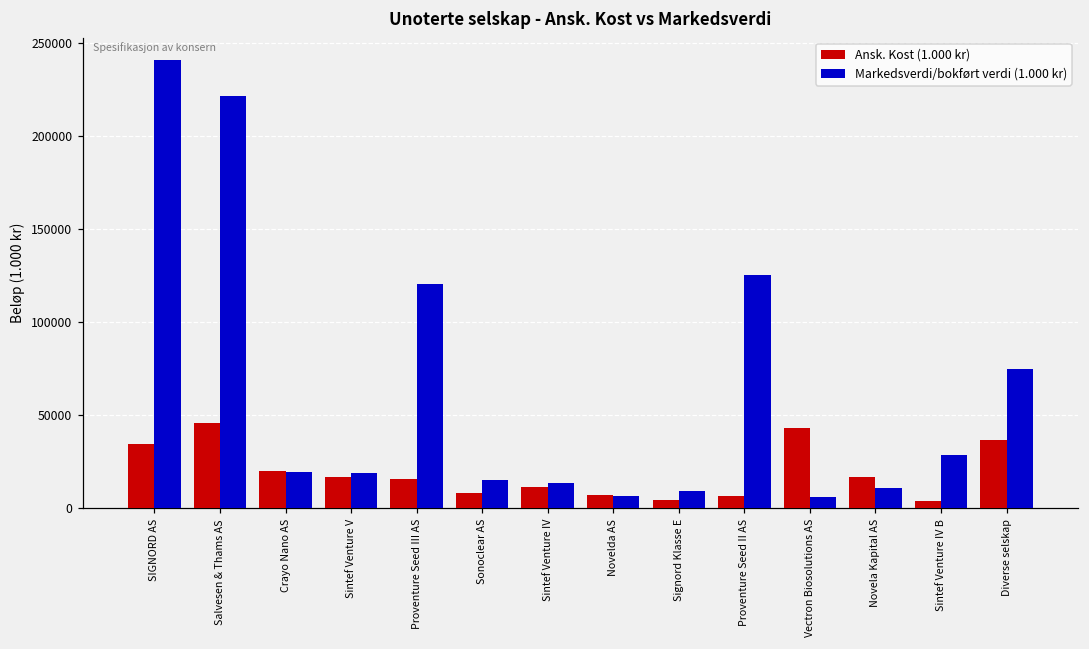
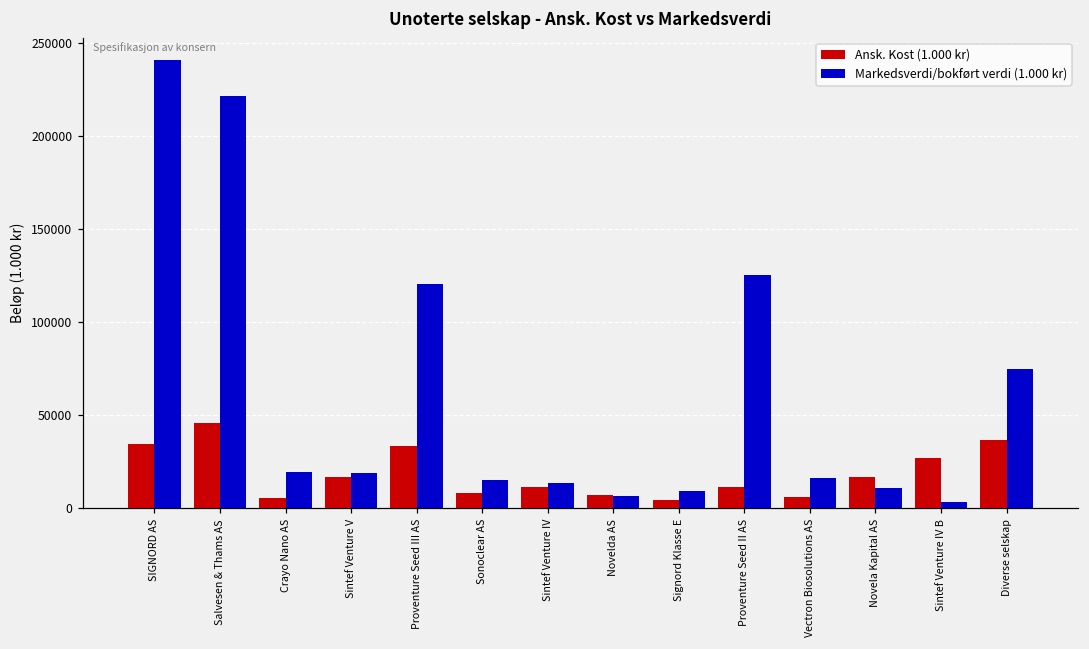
Ansk. Kost (1.000 kr), Crayo Nano AS: 20000 -> 6000
Ansk. Kost (1.000 kr), Proventure Seed III AS: 16000 -> 33000
Ansk. Kost (1.000 kr), Proventure Seed II AS: 7000 -> 12000
Ansk. Kost (1.000 kr), Vectron Biosolutions AS: 43000 -> 6000
Markedsverdi/bokført verdi (1.000 kr), Vectron Biosolutions AS: 6000 -> 16000
Ansk. Kost (1.000 kr), Sintef Venture IV B: 4000 -> 27000
Markedsverdi/bokført verdi (1.000 kr), Sintef Venture IV B: 28000 -> 4000
